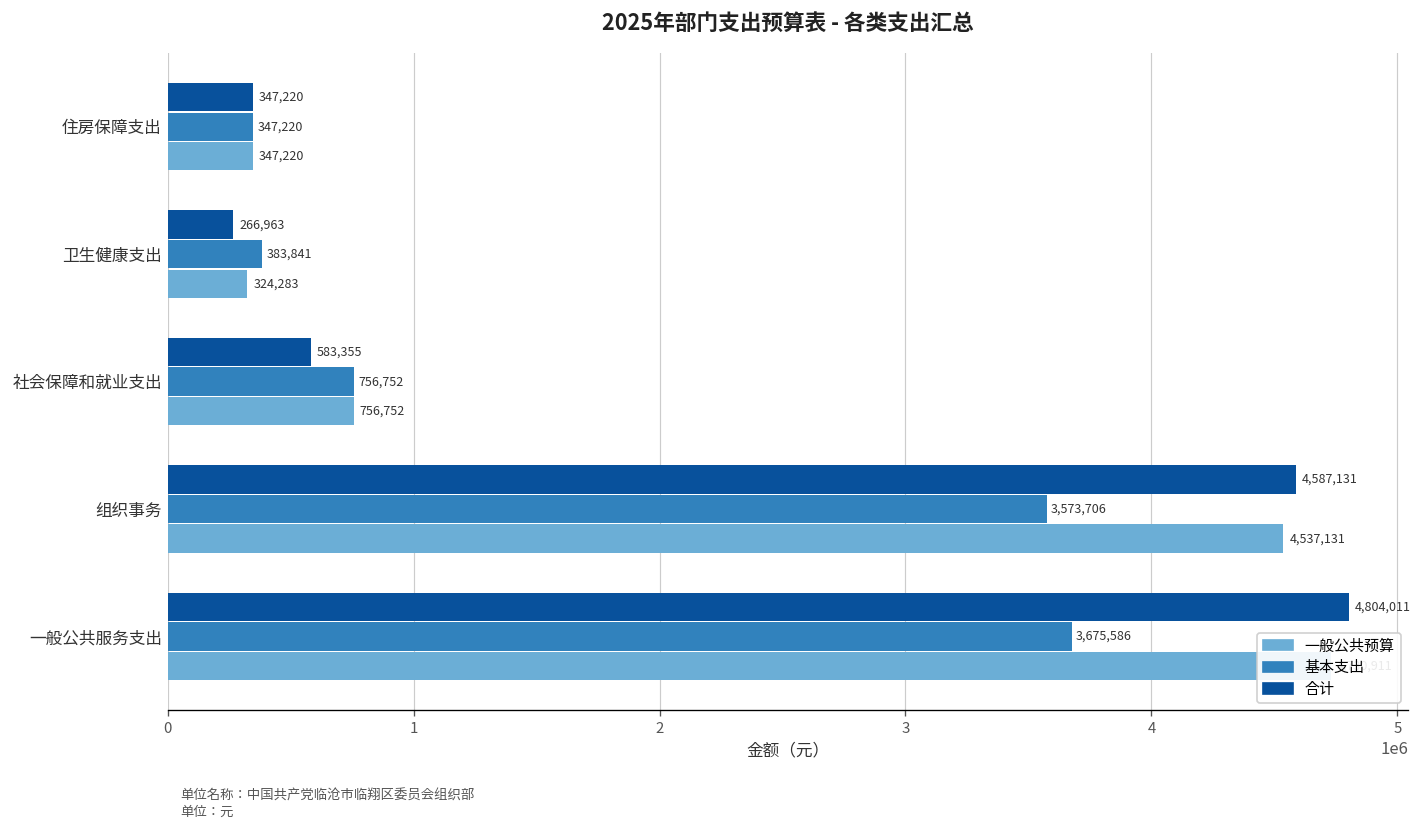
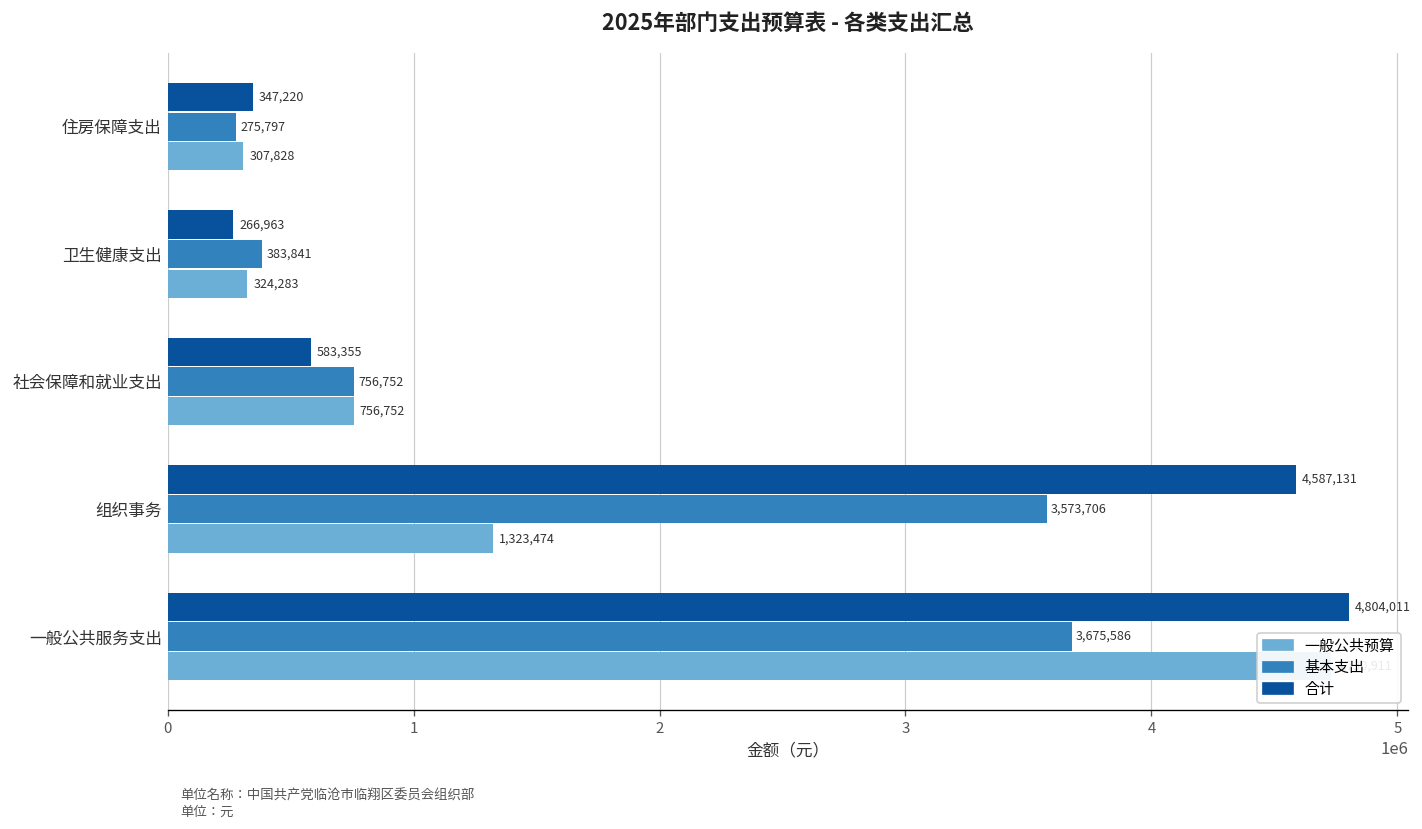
基本支出, 住房保障支出: 347,220 -> 275,797
一般公共预算, 住房保障支出: 347,220 -> 307,828
一般公共预算, 组织事务: 4,537,131 -> 1,323,474
